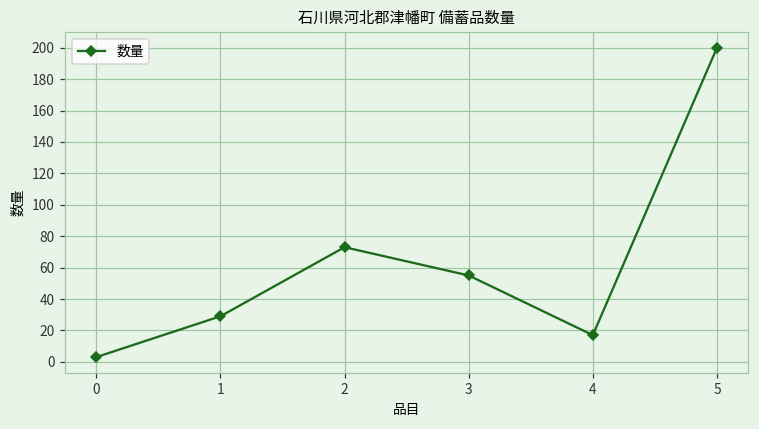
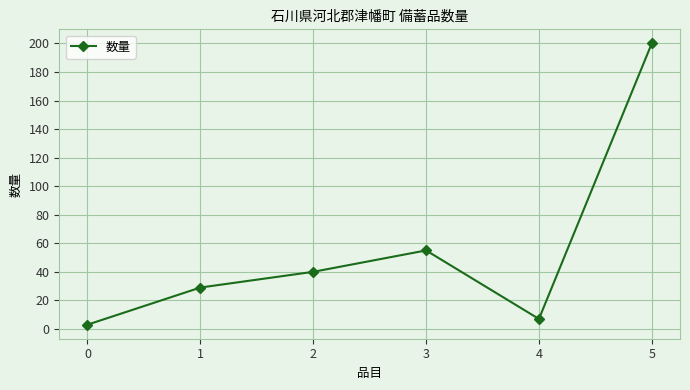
2: 73 -> 40
4: 17 -> 7
